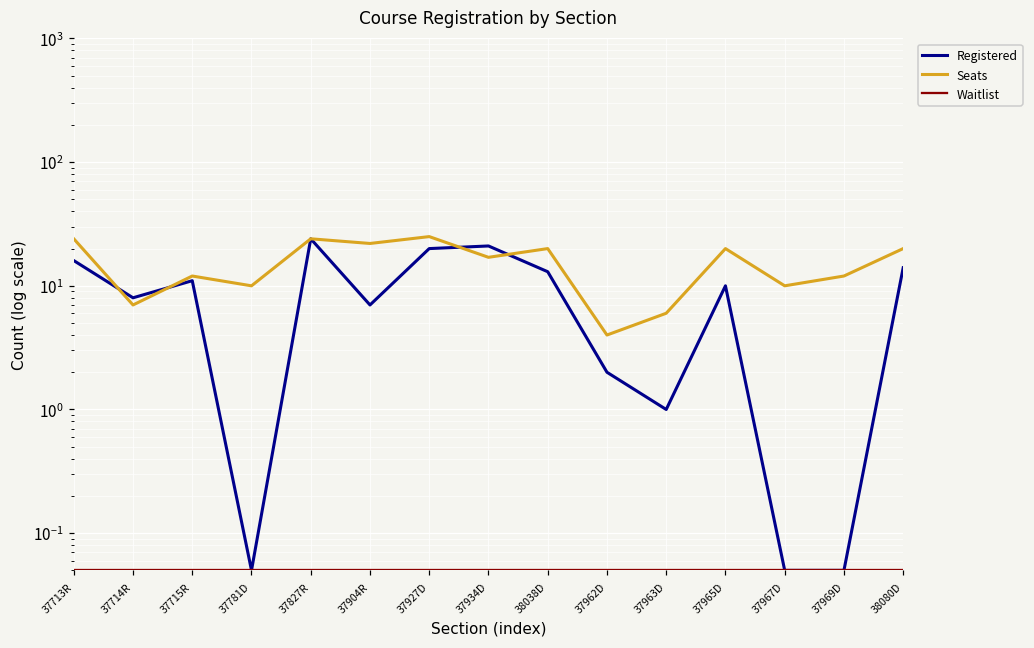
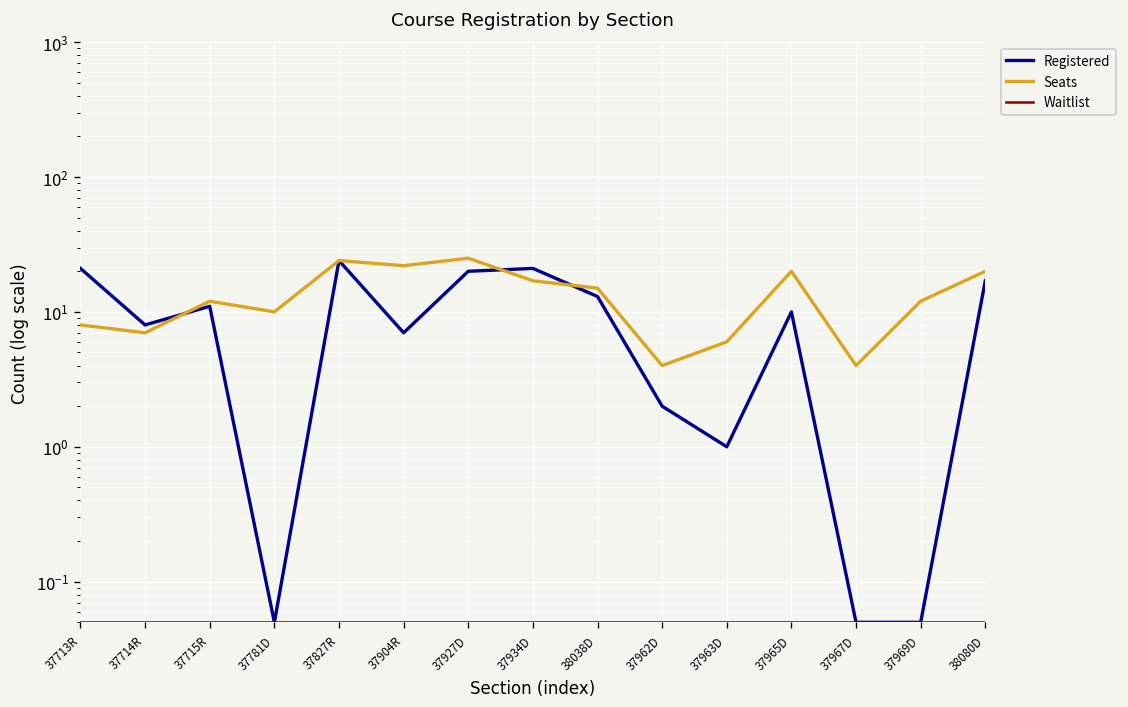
Registered, 37713R: 16 -> 21
Seats, 37713R: 24 -> 8
Seats, 38038D: 20 -> 15
Seats, 37967D: 10 -> 4
Registered, 38080D: 14 -> 17
